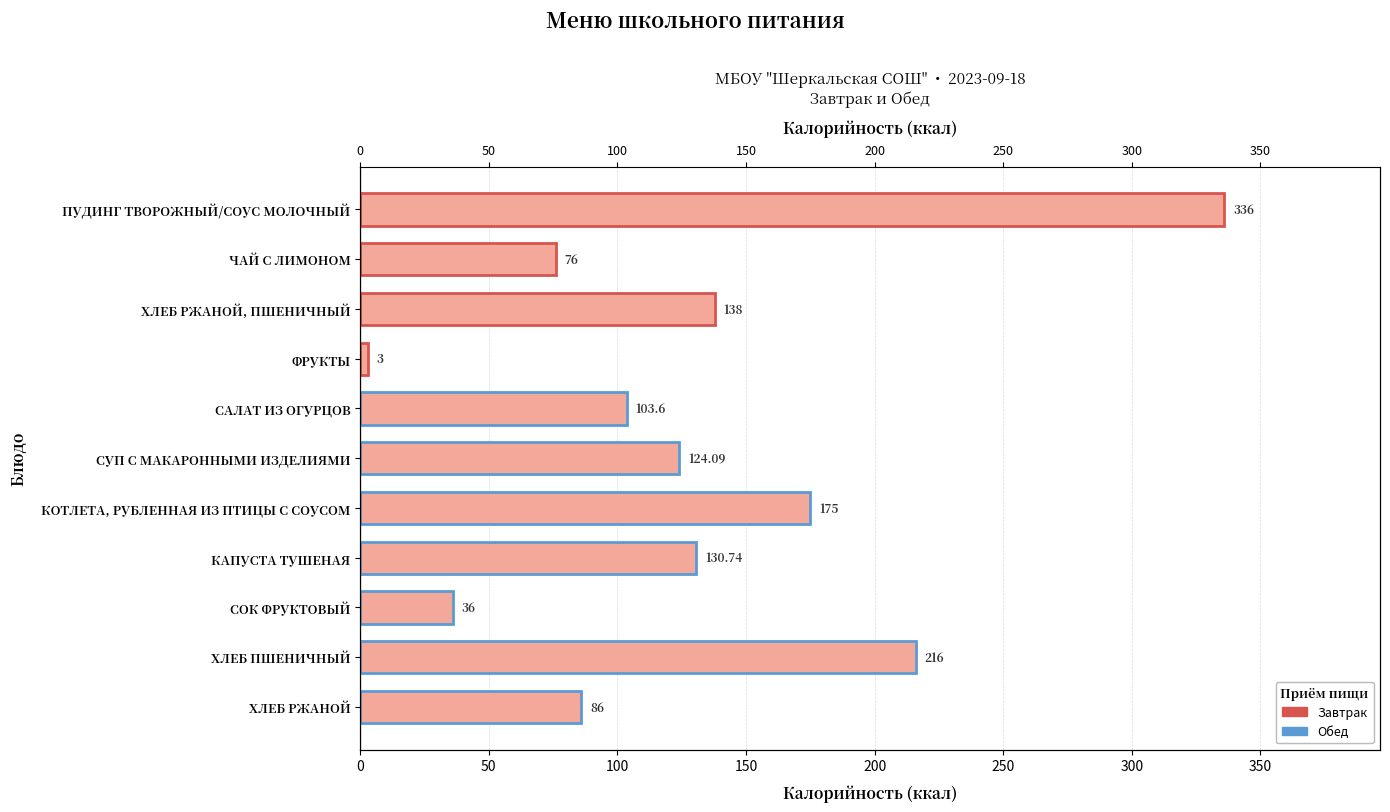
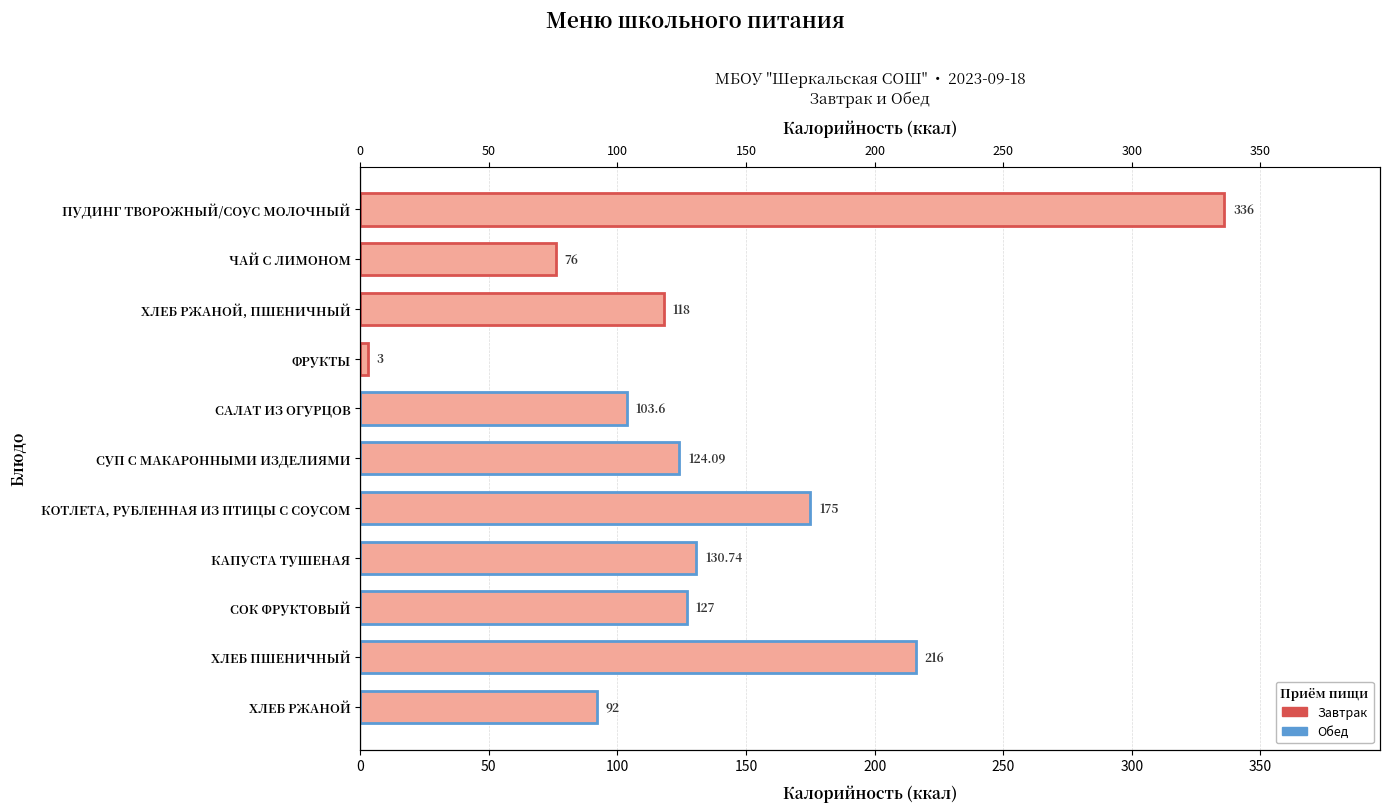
ХЛЕБ РЖАНОЙ, ПШЕНИЧНЫЙ: 138 -> 118
СОК ФРУКТОВЫЙ: 36 -> 127
ХЛЕБ РЖАНОЙ: 86 -> 92
